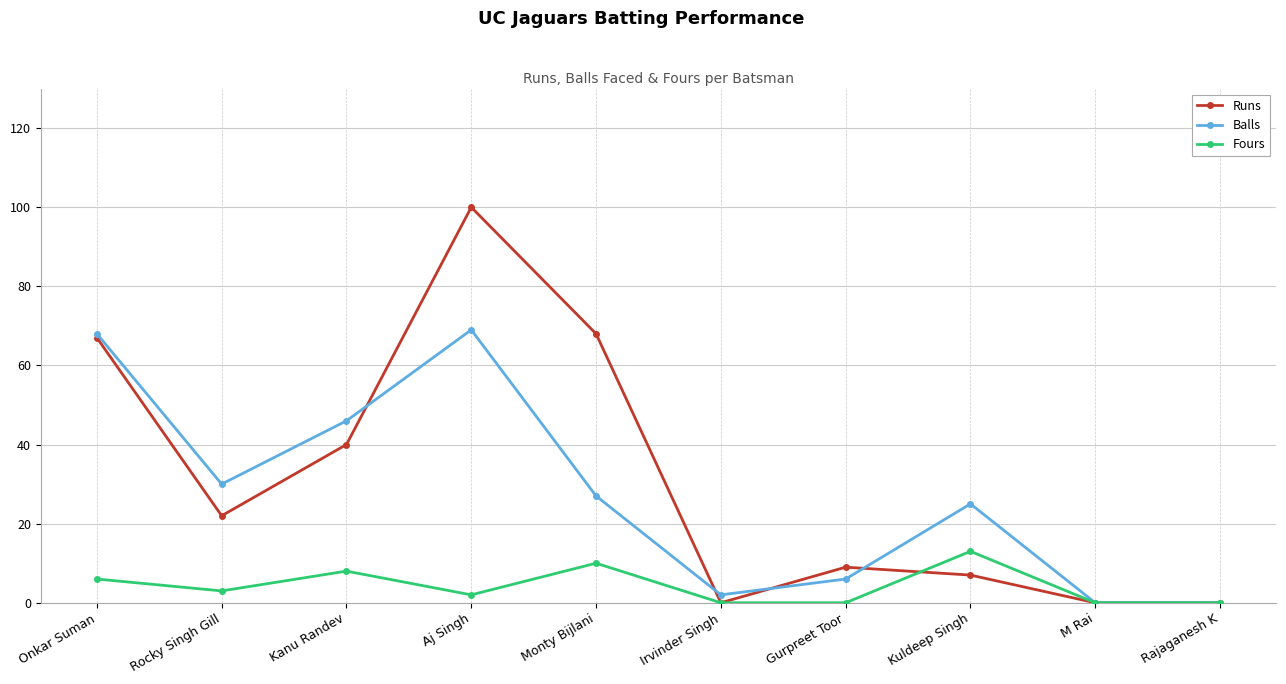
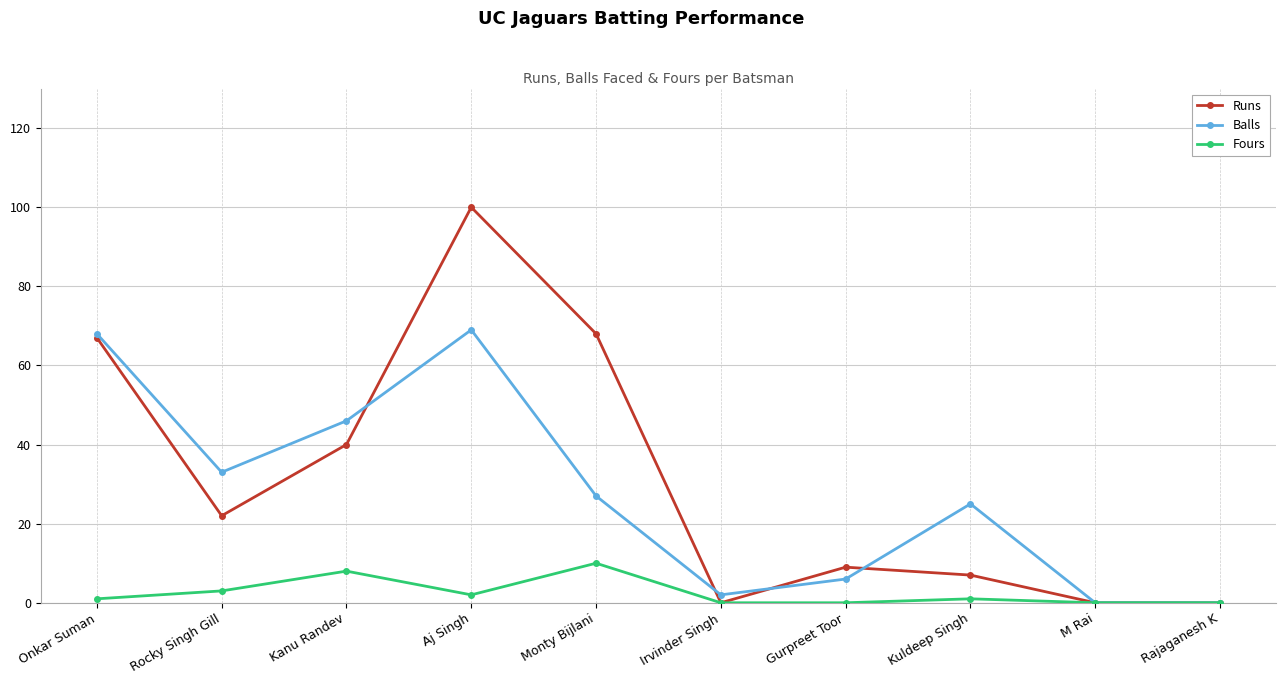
Fours, Onkar Suman: 6 -> 1
Balls, Rocky Singh Gill: 30 -> 33
Fours, Kuldeep Singh: 13 -> 1
